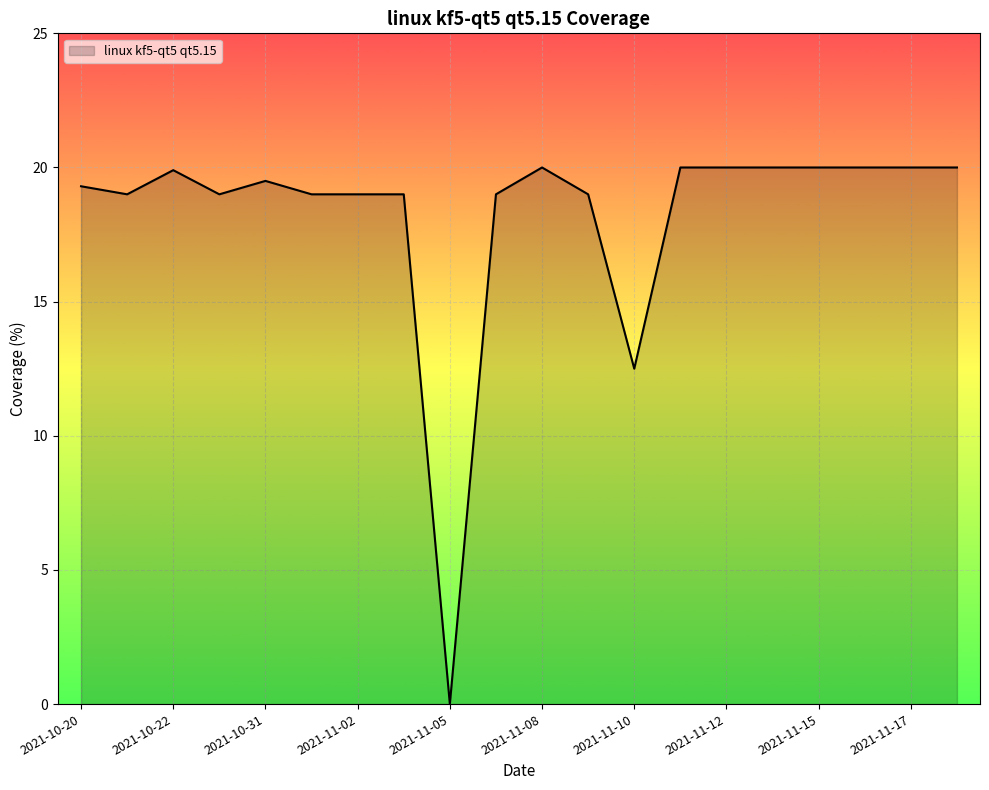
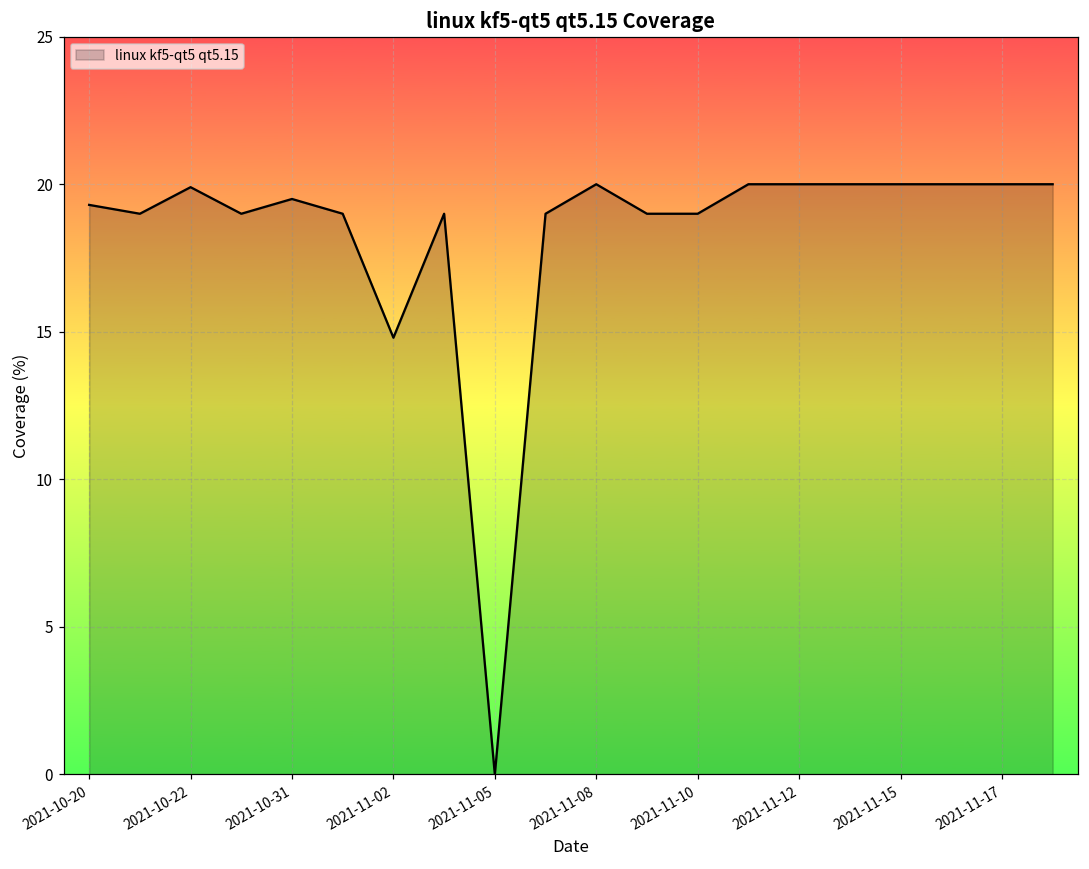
2021-11-02: 19.0 -> 14.8
2021-11-10: 12.5 -> 19.0
